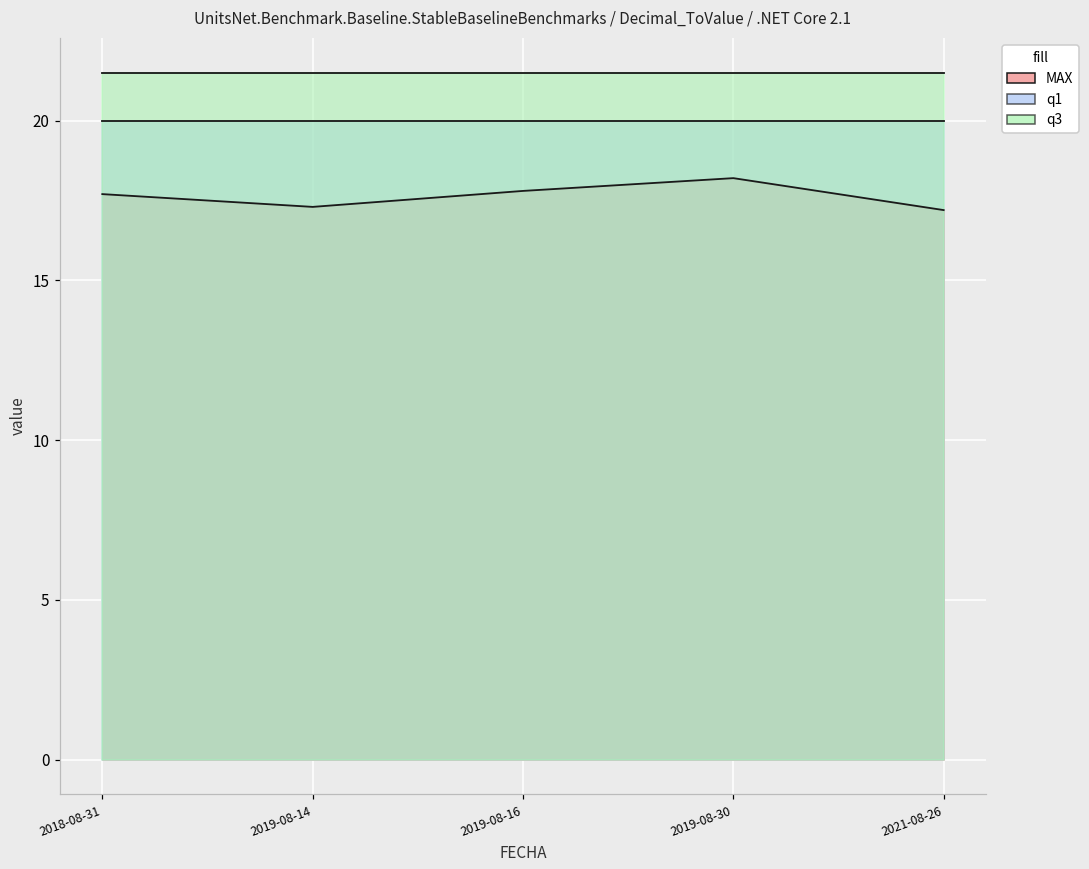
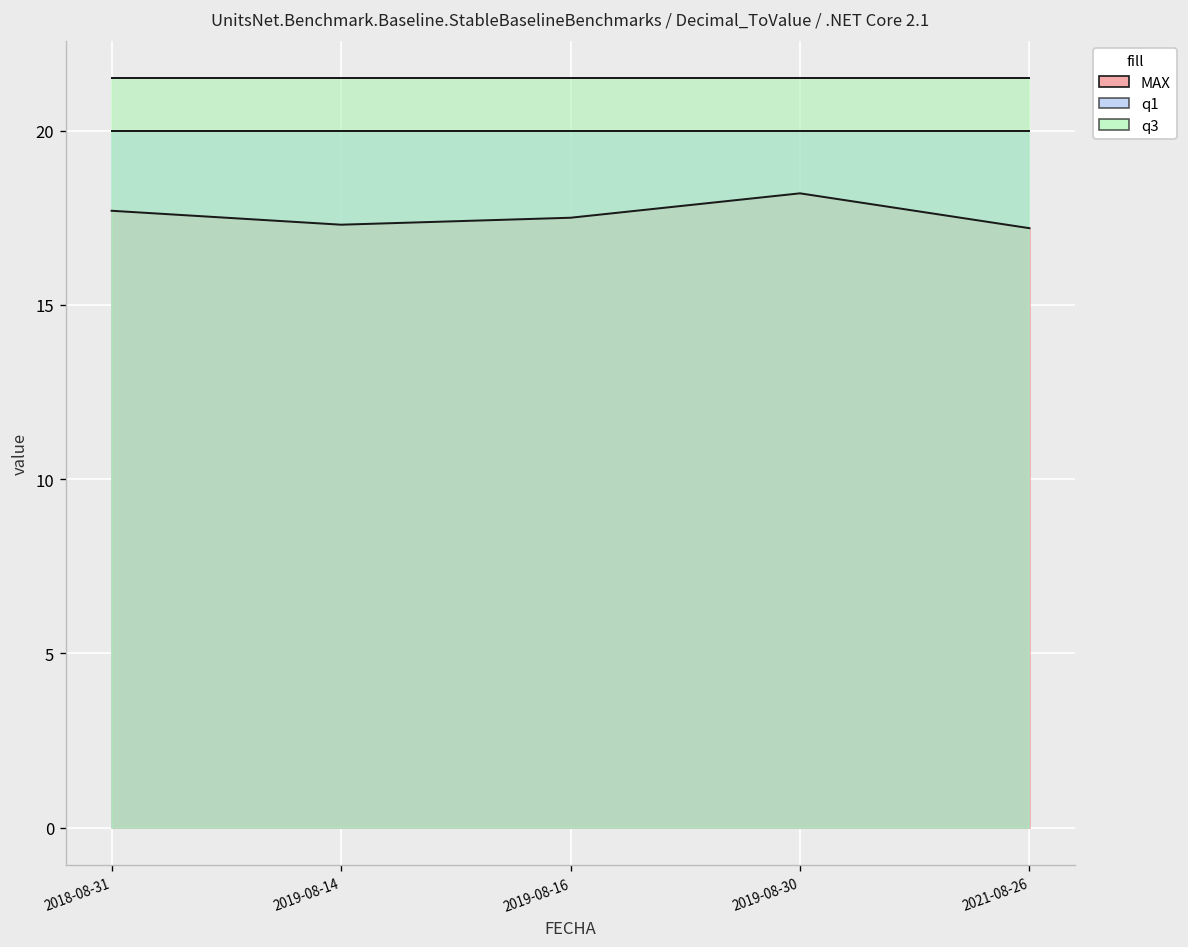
MAX, 2019-08-16: 17.8 -> 17.5
